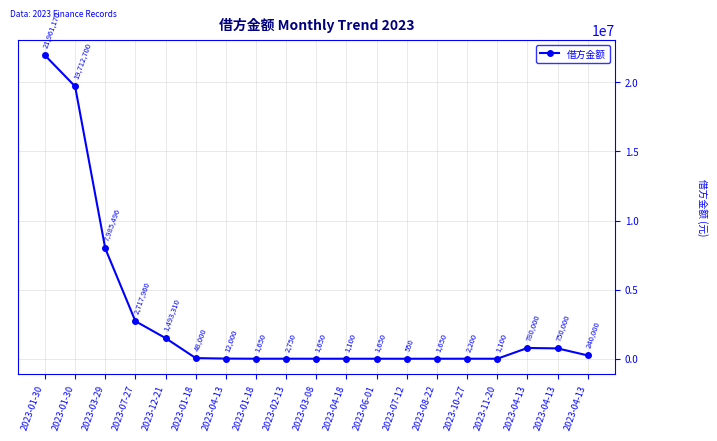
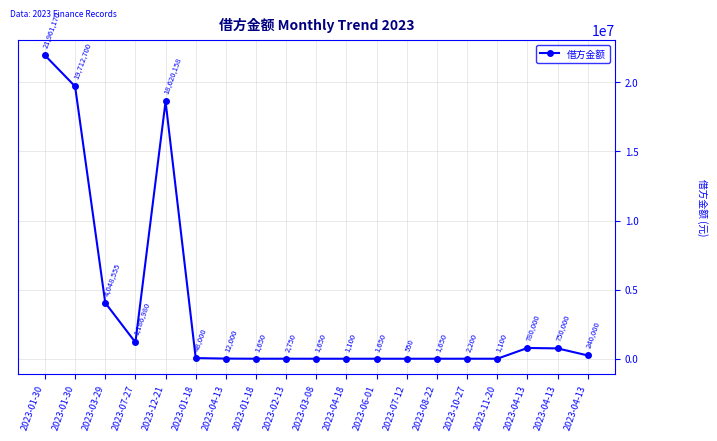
2023-03-29: 7,985,496 -> 4,048,555
2023-07-27: 2,717,960 -> 1,186,980
2023-12-21: 1,493,310 -> 18,620,158
